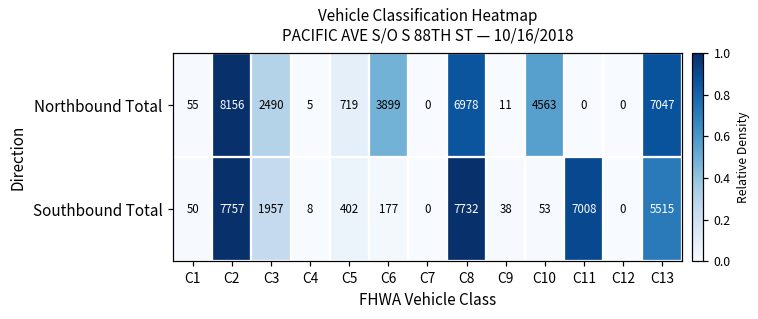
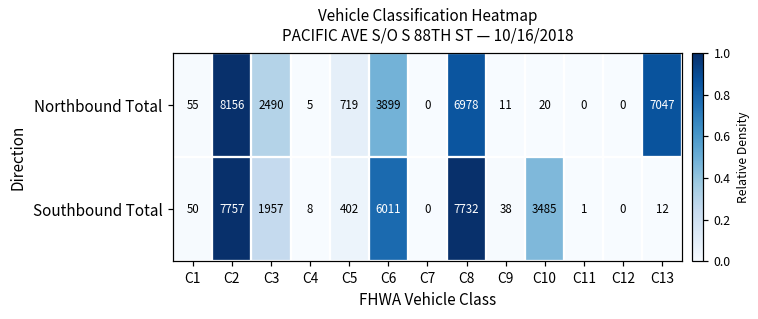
Northbound Total, C10: 4563 -> 20
Southbound Total, C6: 177 -> 6011
Southbound Total, C10: 53 -> 3485
Southbound Total, C11: 7008 -> 1
Southbound Total, C13: 5515 -> 12
